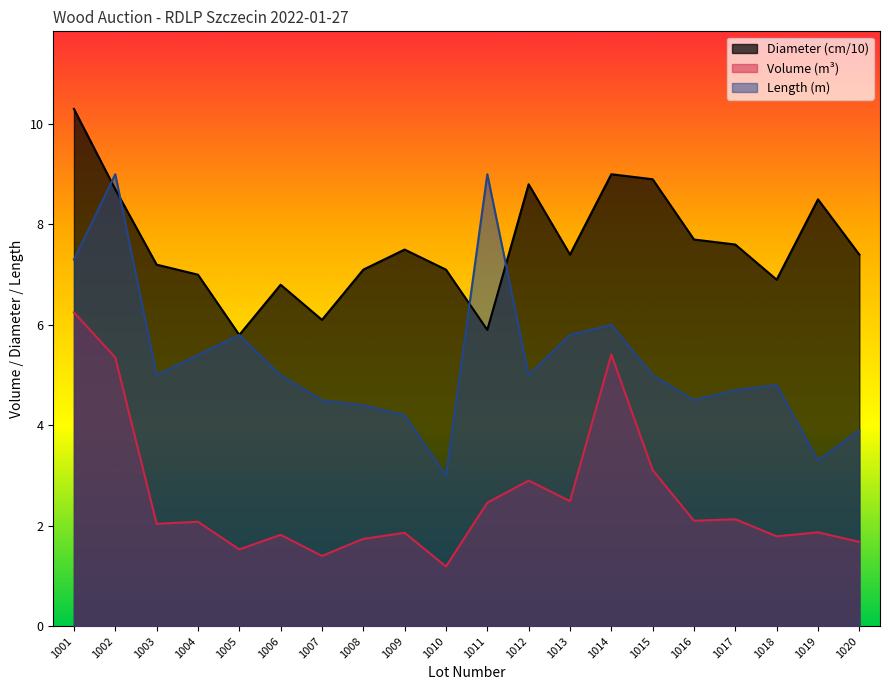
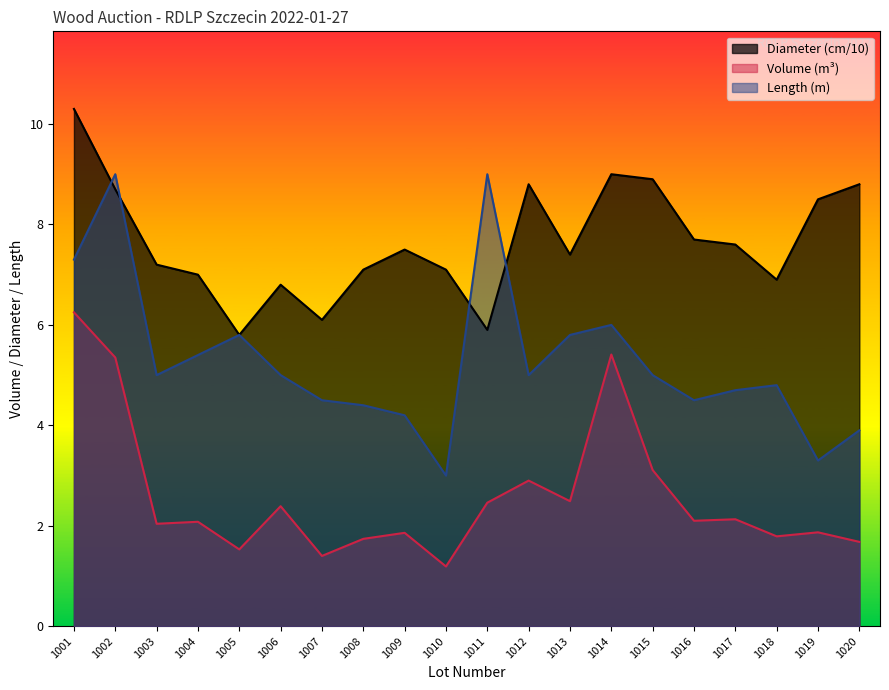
Volume (m³), 1006: 1.8 -> 2.4
Diameter (cm/10), 1020: 7.4 -> 8.8
